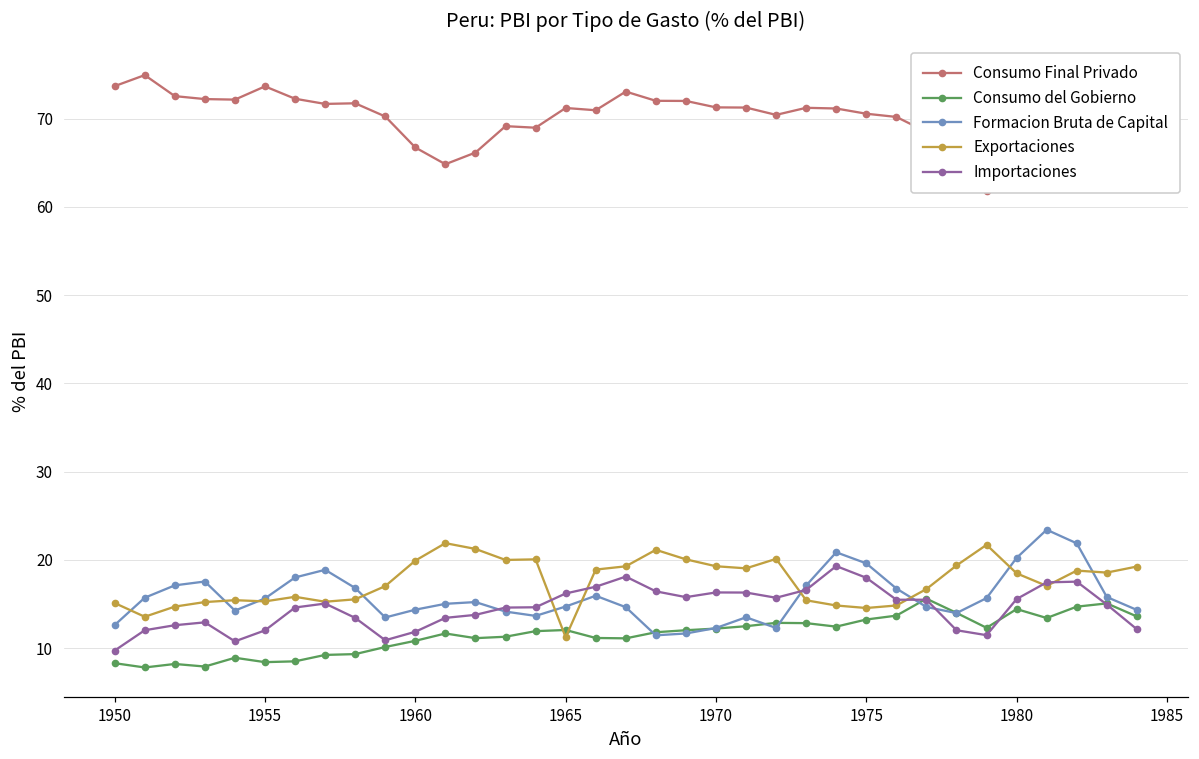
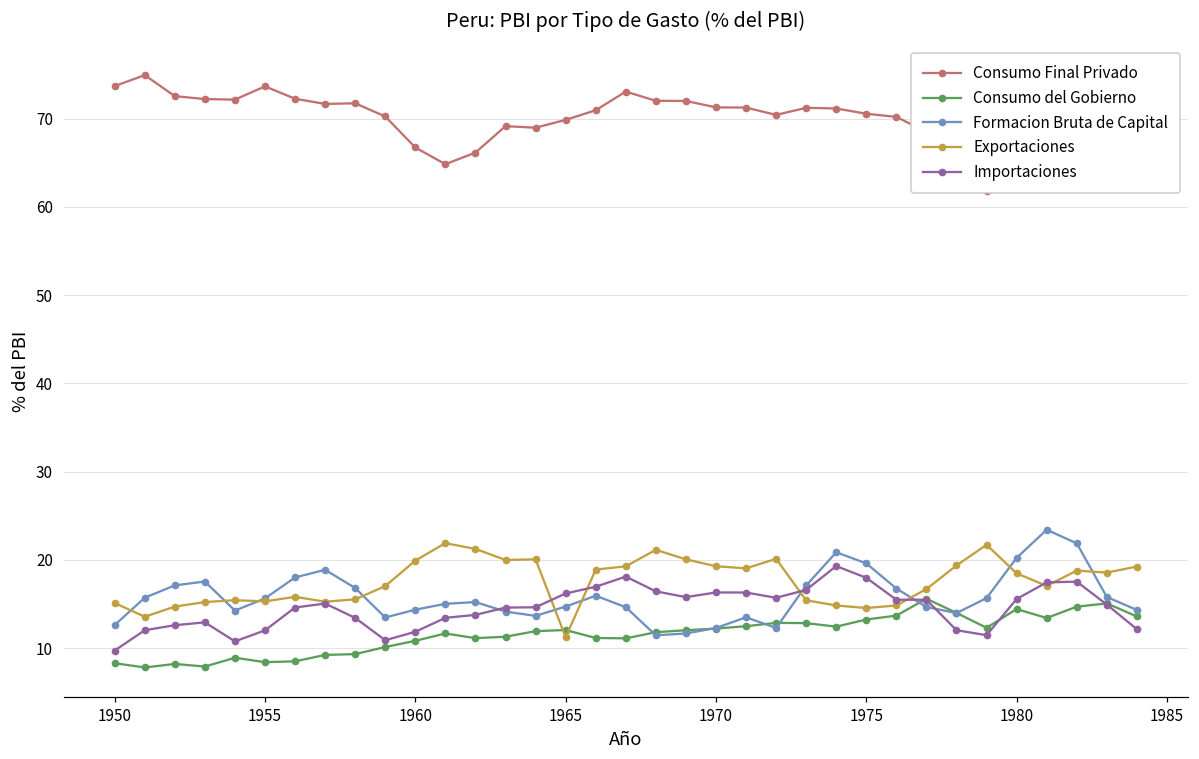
Consumo Final Privado, 1965: 71 -> 70
